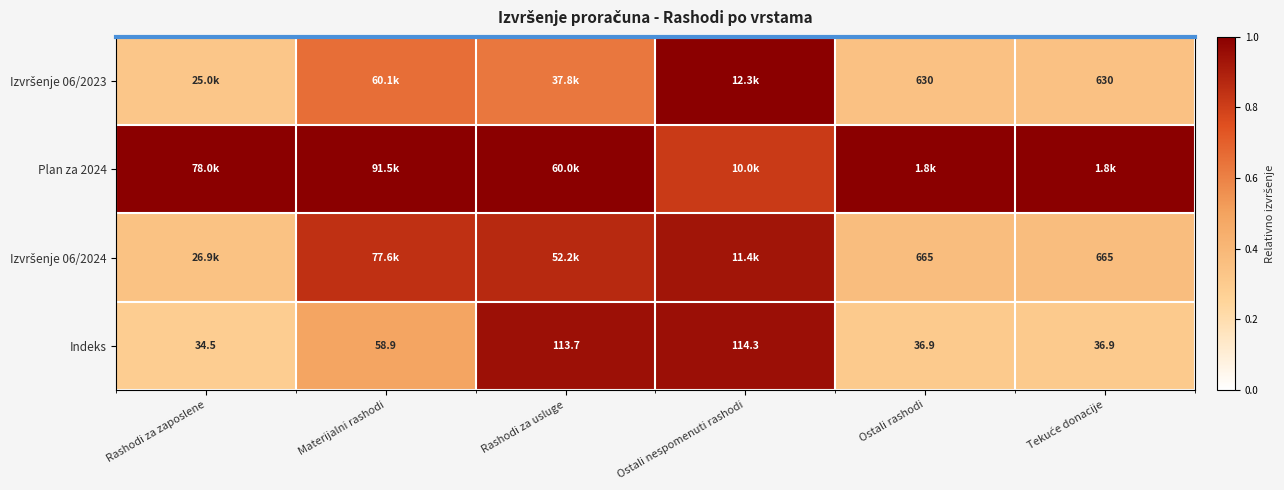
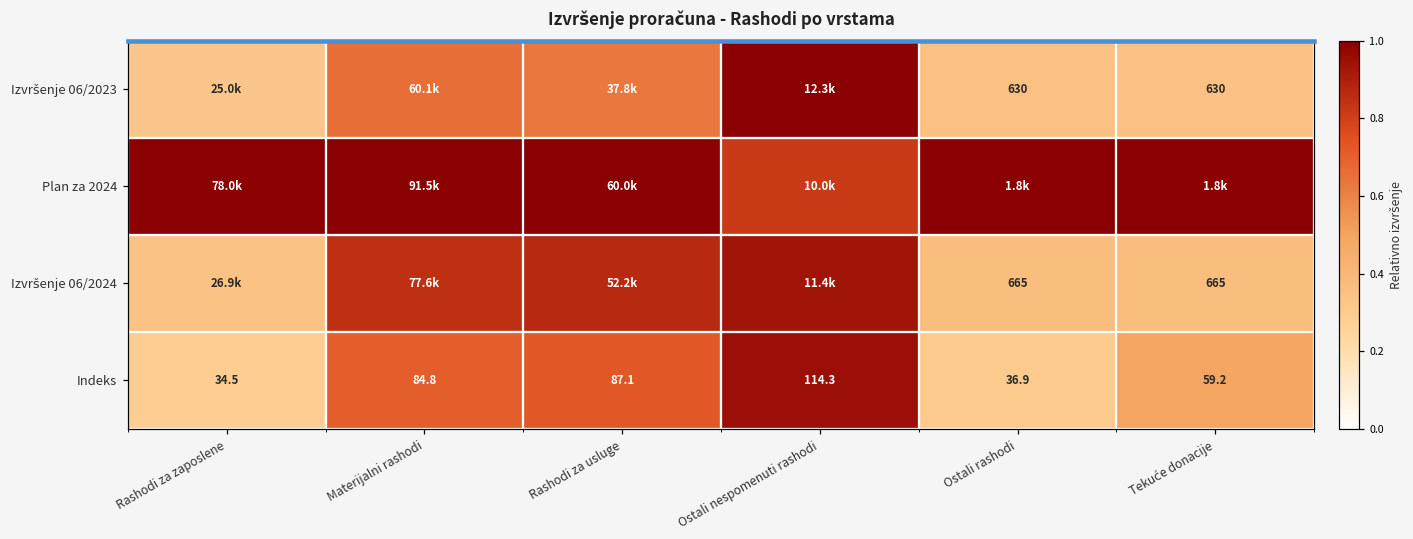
Indeks, Materijalni rashodi: 58.9 -> 84.8
Indeks, Rashodi za usluge: 113.7 -> 87.1
Indeks, Tekuće donacije: 36.9 -> 59.2
